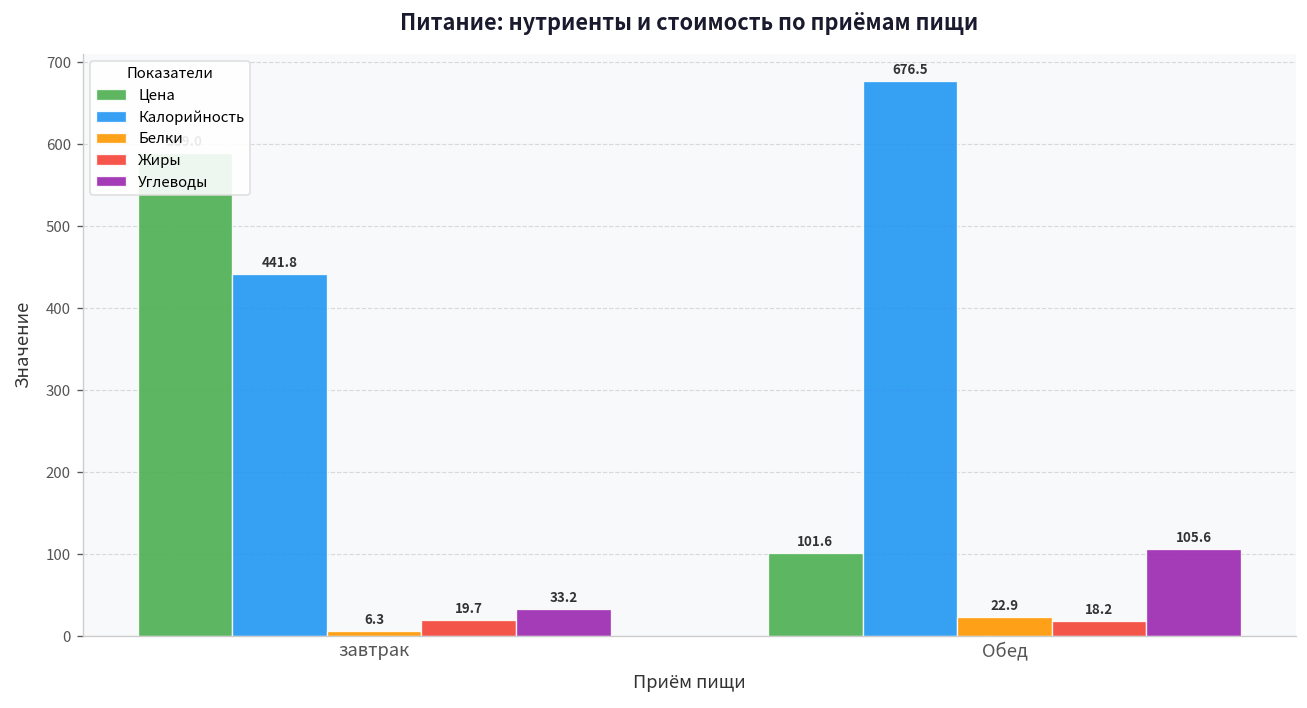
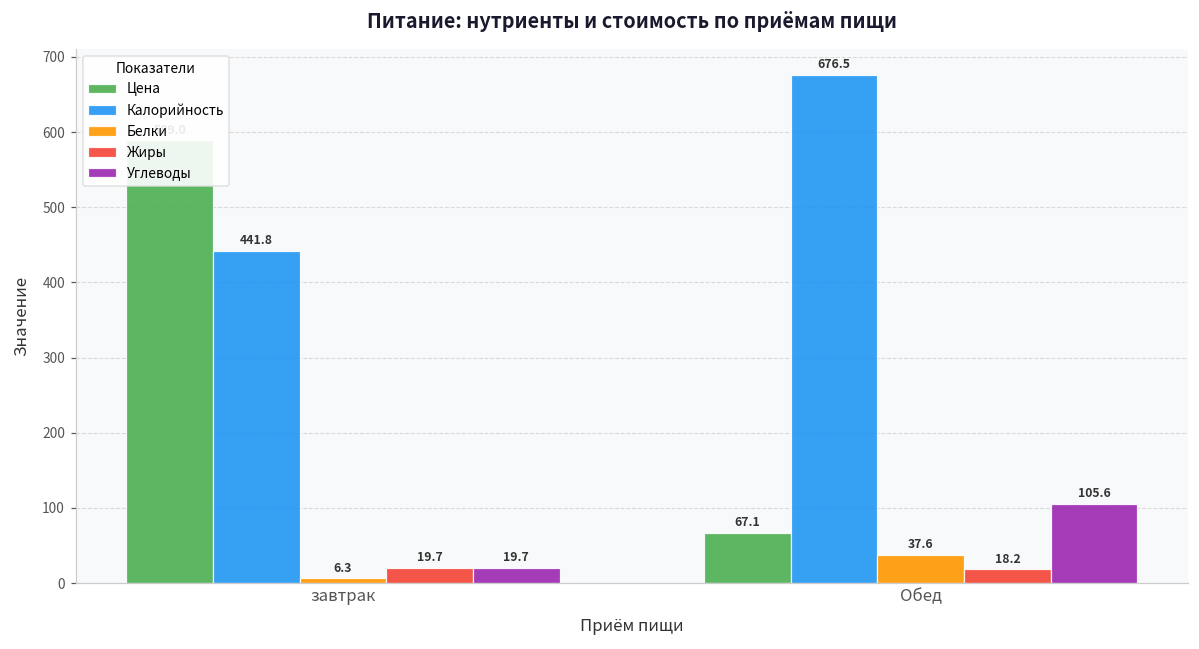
Углеводы, завтрак: 33.2 -> 19.7
Цена, Обед: 101.6 -> 67.1
Белки, Обед: 22.9 -> 37.6
